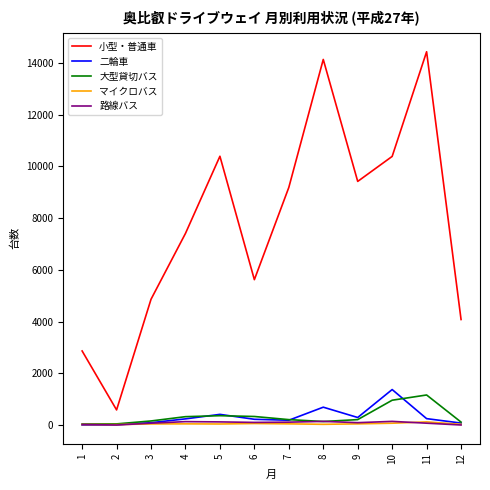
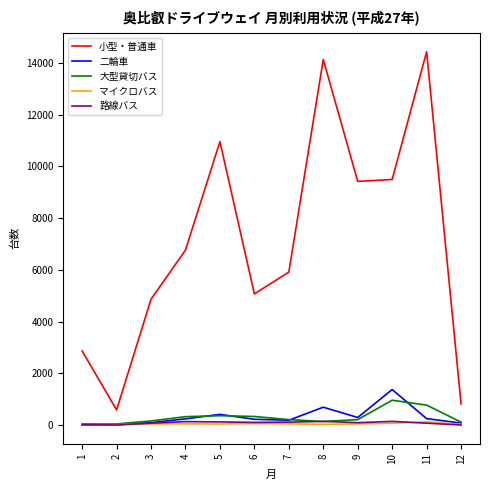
小型・普通車, 4: 7400 -> 6800
小型・普通車, 5: 10400 -> 11000
小型・普通車, 6: 5600 -> 5100
小型・普通車, 7: 9200 -> 5900
小型・普通車, 10: 10400 -> 9500
大型貸切バス, 11: 1200 -> 800
小型・普通車, 12: 4100 -> 800
